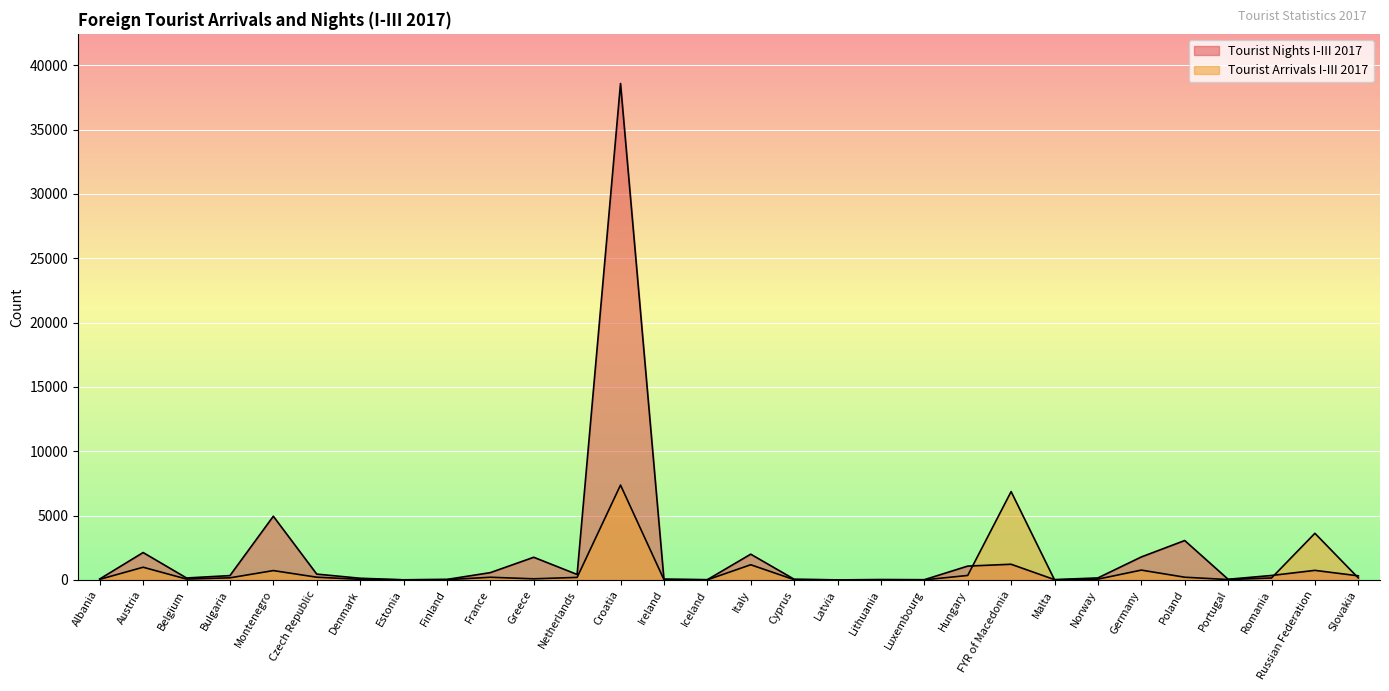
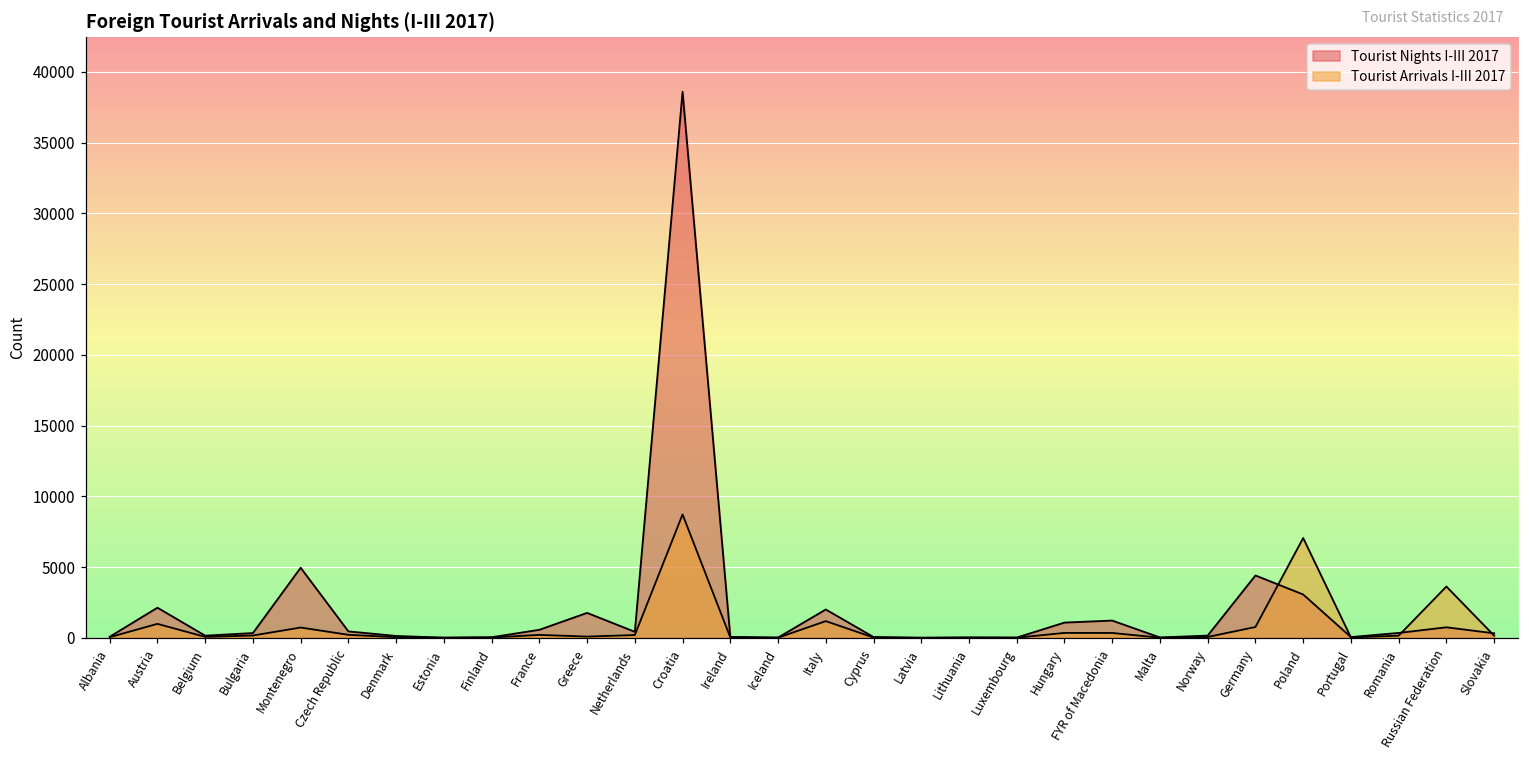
Tourist Arrivals I-III 2017, Croatia: 7400 -> 8700
Tourist Arrivals I-III 2017, FYR of Macedonia: 6900 -> 300
Tourist Nights I-III 2017, Germany: 1800 -> 4400
Tourist Arrivals I-III 2017, Poland: 200 -> 7000
